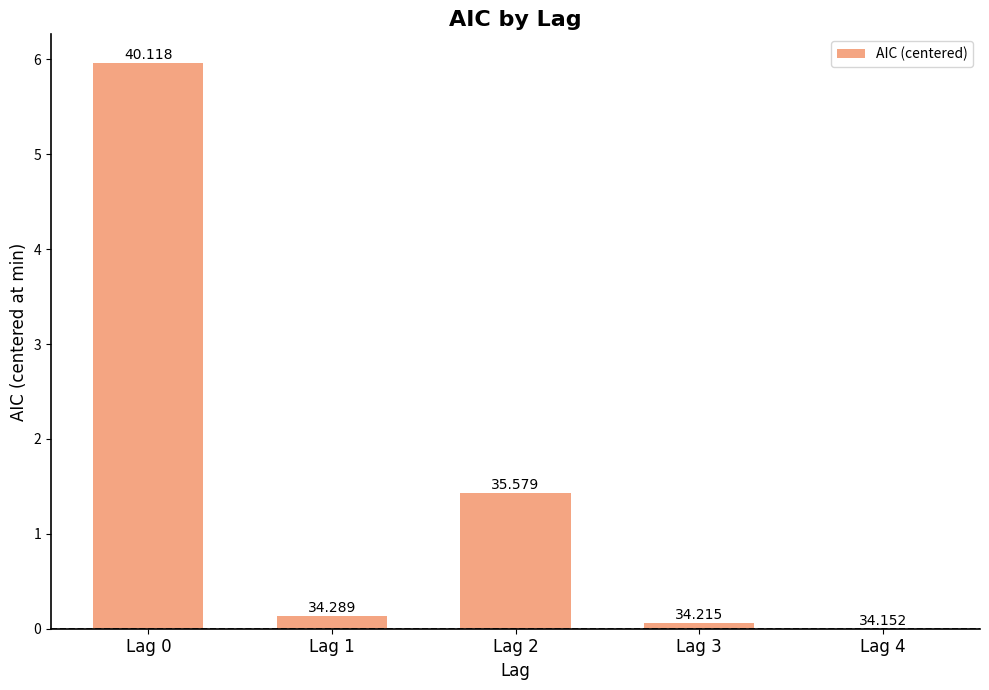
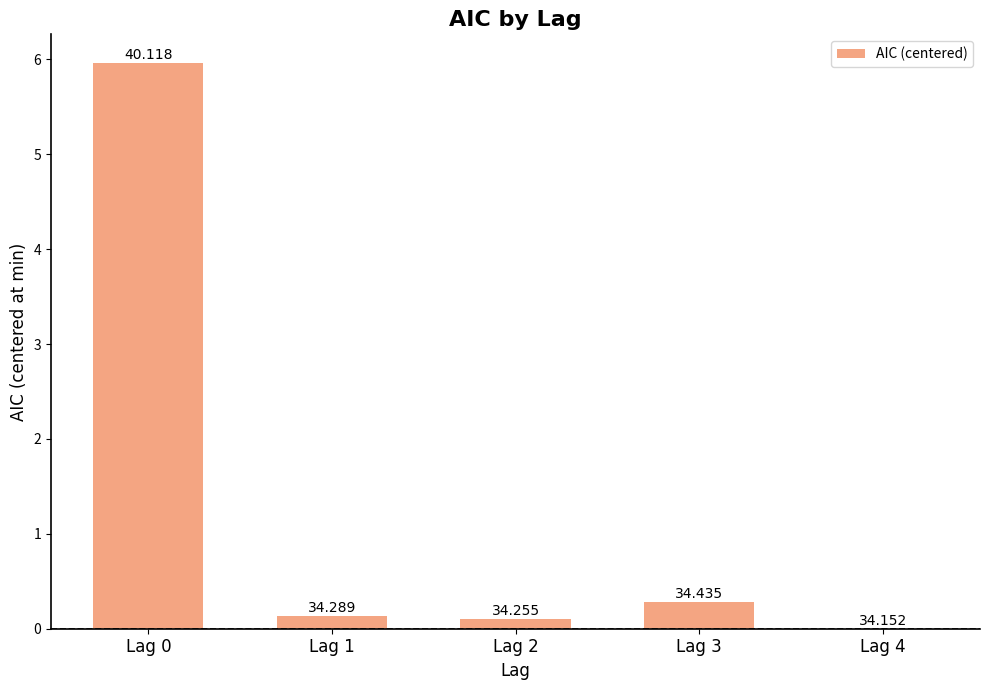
Lag 2: 35.579 -> 34.255
Lag 3: 34.215 -> 34.435
